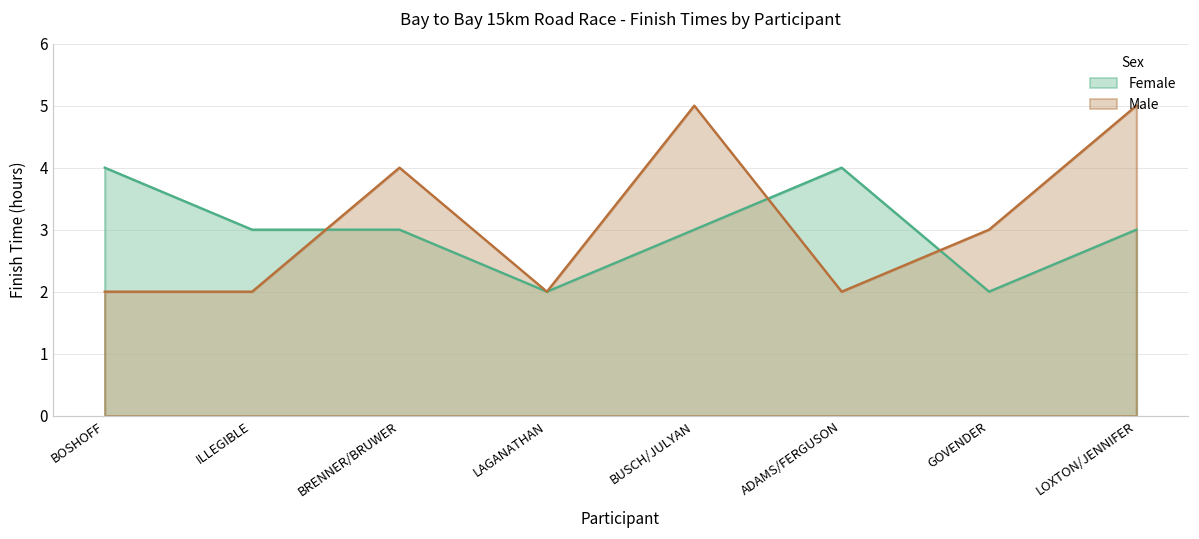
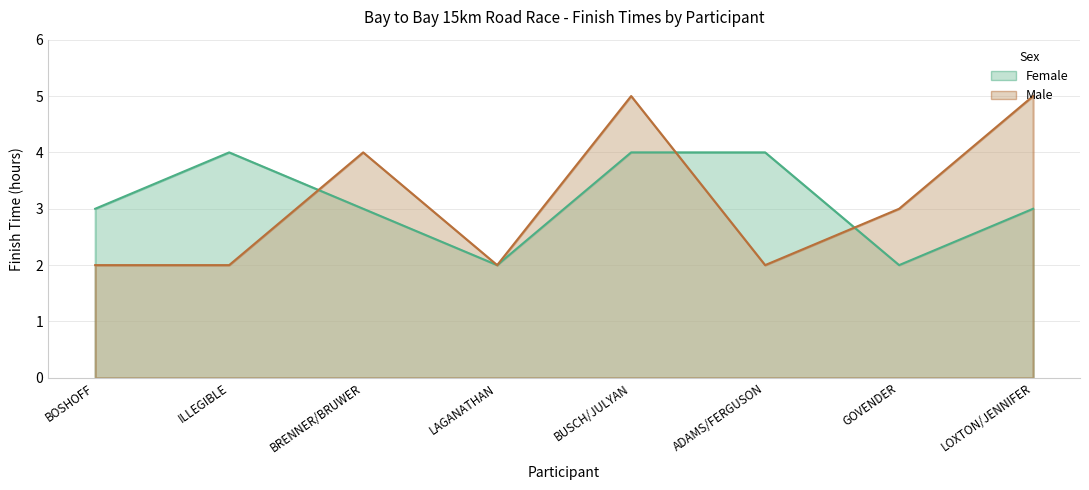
Female, BOSHOFF: 4 -> 3
Female, ILLEGIBLE: 3 -> 4
Female, BUSCH/JULYAN: 3 -> 4
